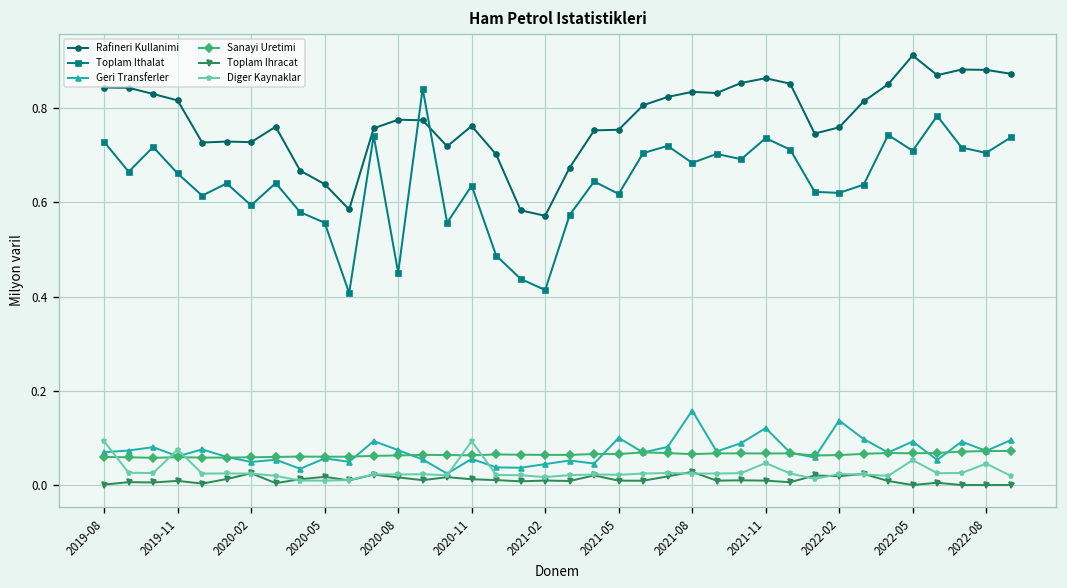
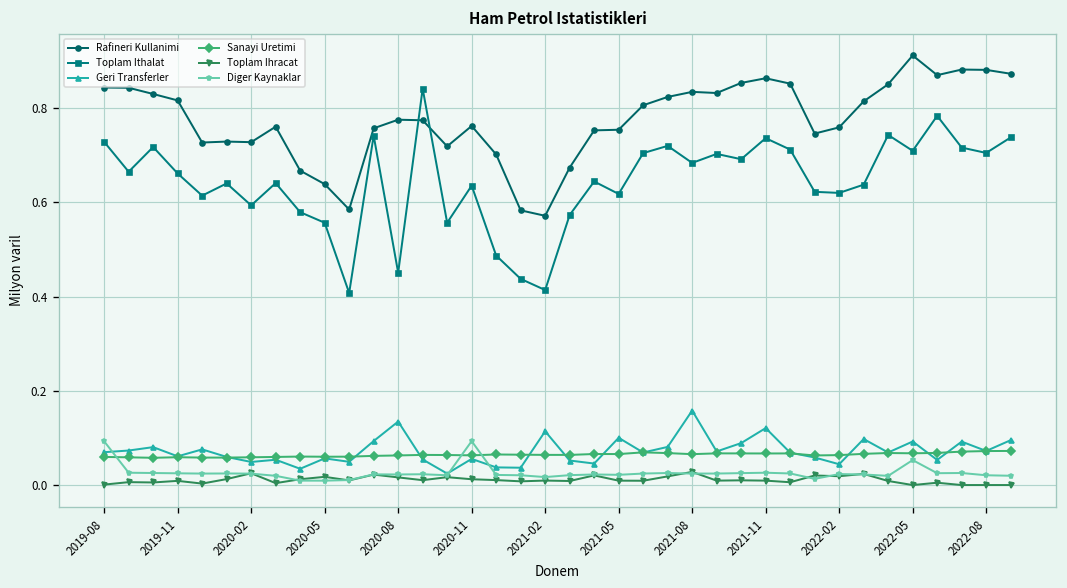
Diger Kaynaklar, 2019-11: 0.08 -> 0.02
Geri Transferler, 2020-08: 0.07 -> 0.13
Geri Transferler, 2021-02: 0.04 -> 0.11
Diger Kaynaklar, 2021-11: 0.05 -> 0.03
Geri Transferler, 2022-02: 0.14 -> 0.04
Diger Kaynaklar, 2022-08: 0.05 -> 0.02
